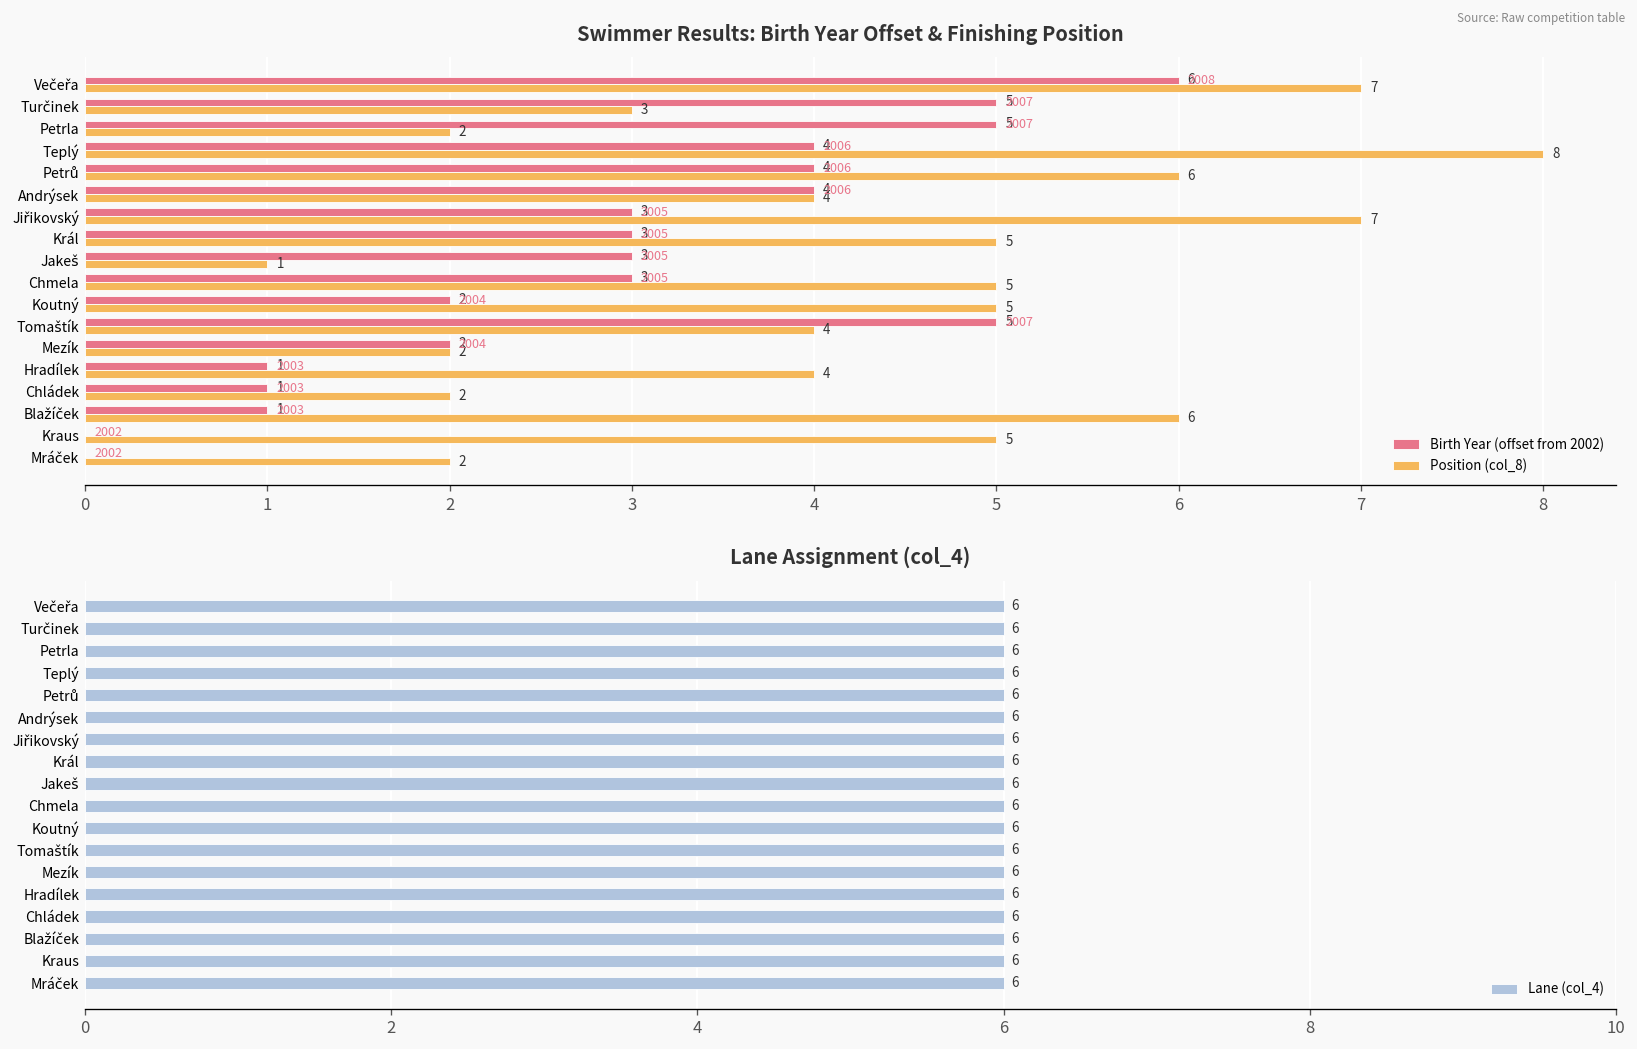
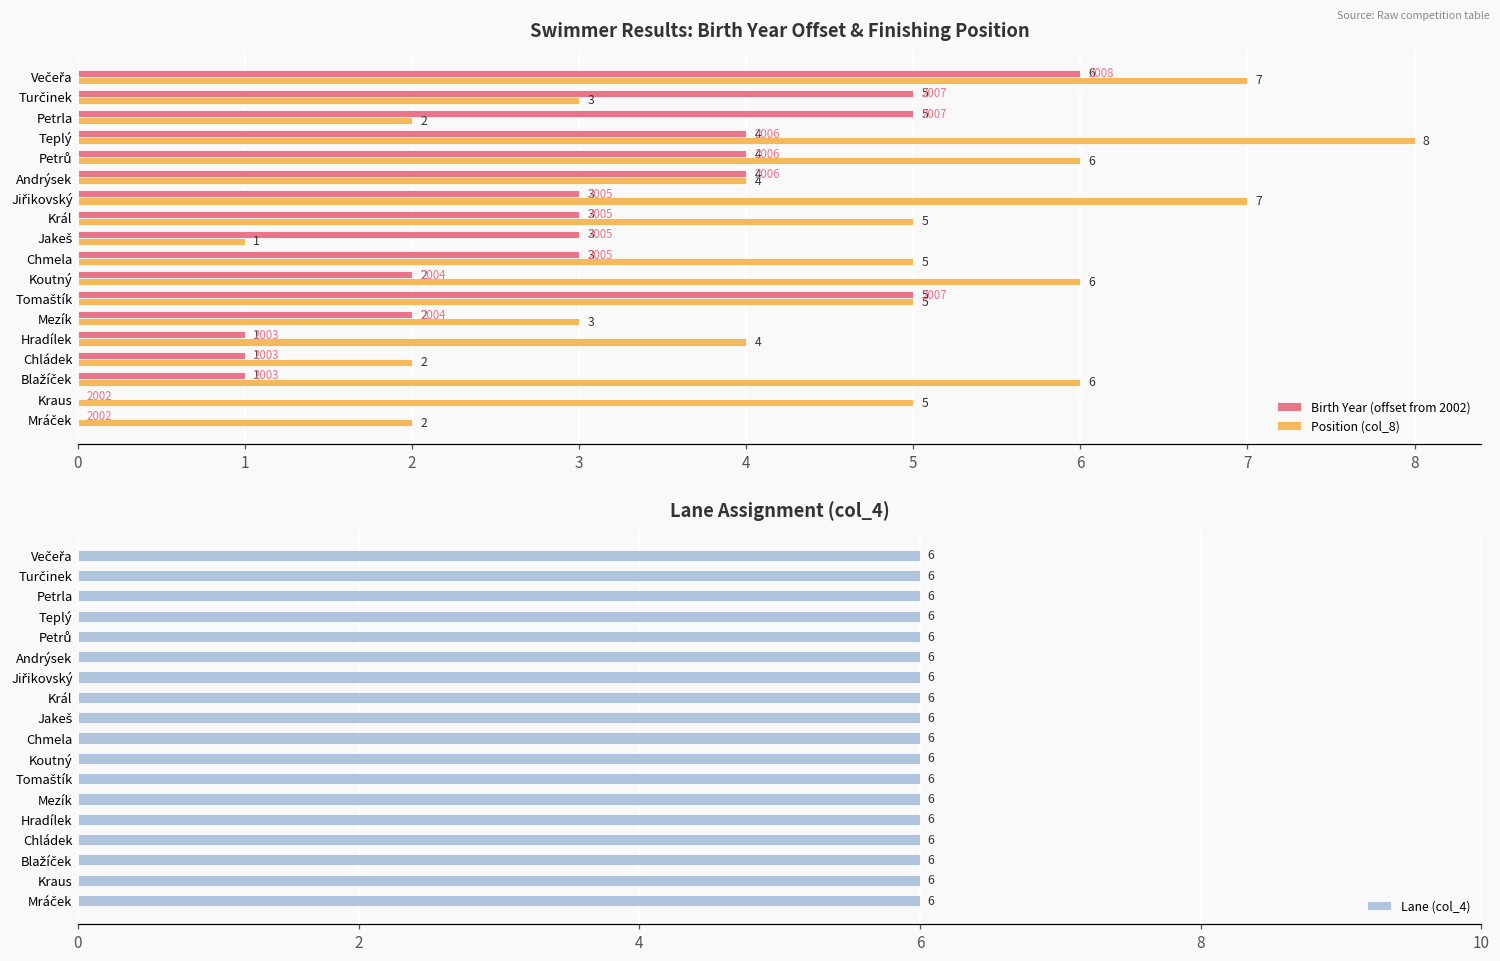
Swimmer Results: Birth Year Offset & Finishing Position, Position (col_8), Koutný: 5 -> 6
Swimmer Results: Birth Year Offset & Finishing Position, Position (col_8), Tomaštík: 4 -> 5
Swimmer Results: Birth Year Offset & Finishing Position, Position (col_8), Mezík: 2 -> 3
